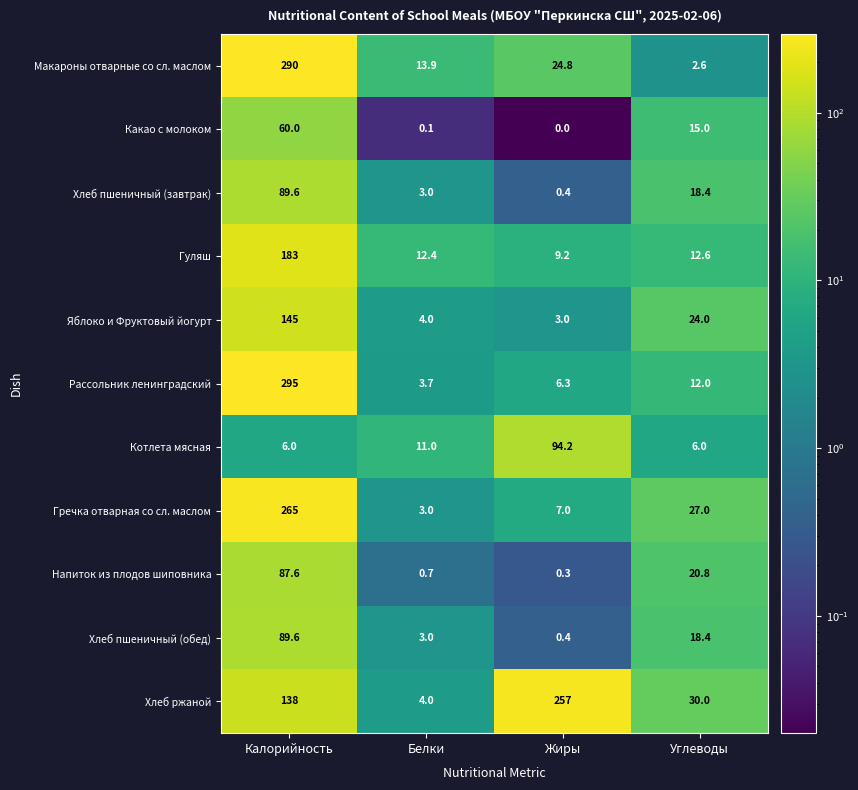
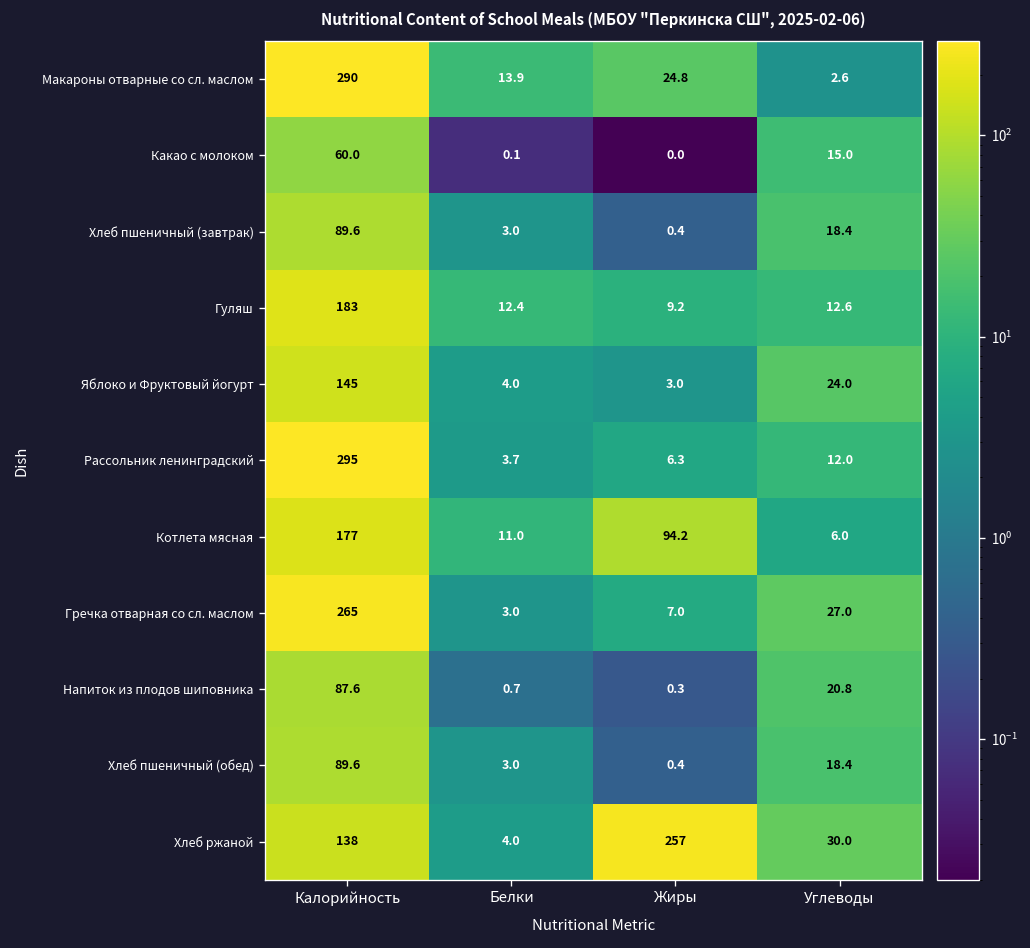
Котлета мясная, Калорийность: 6.0 -> 177
